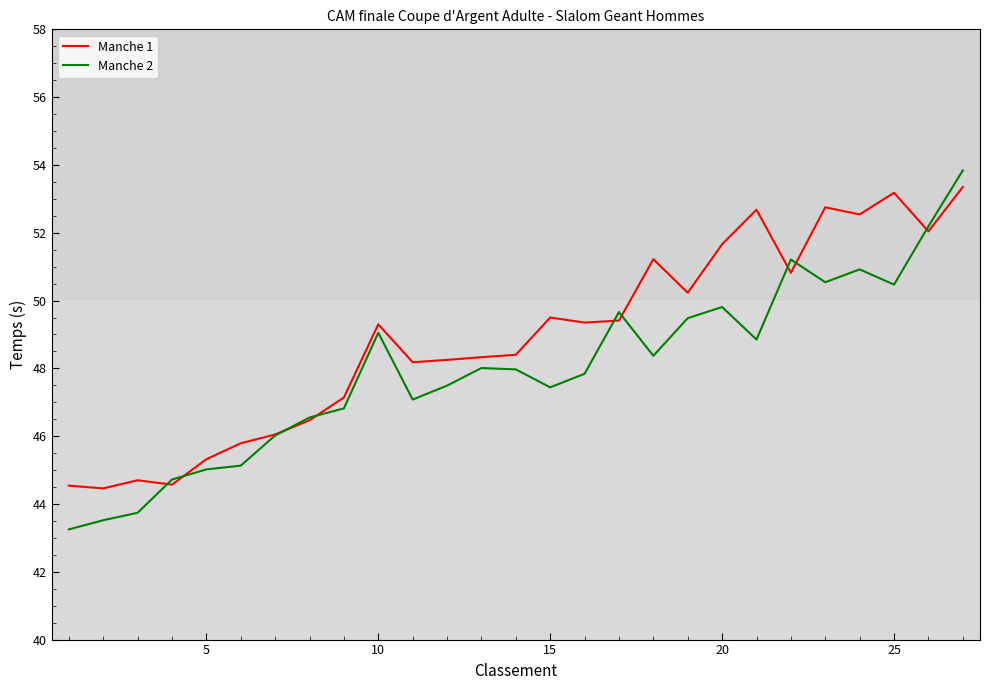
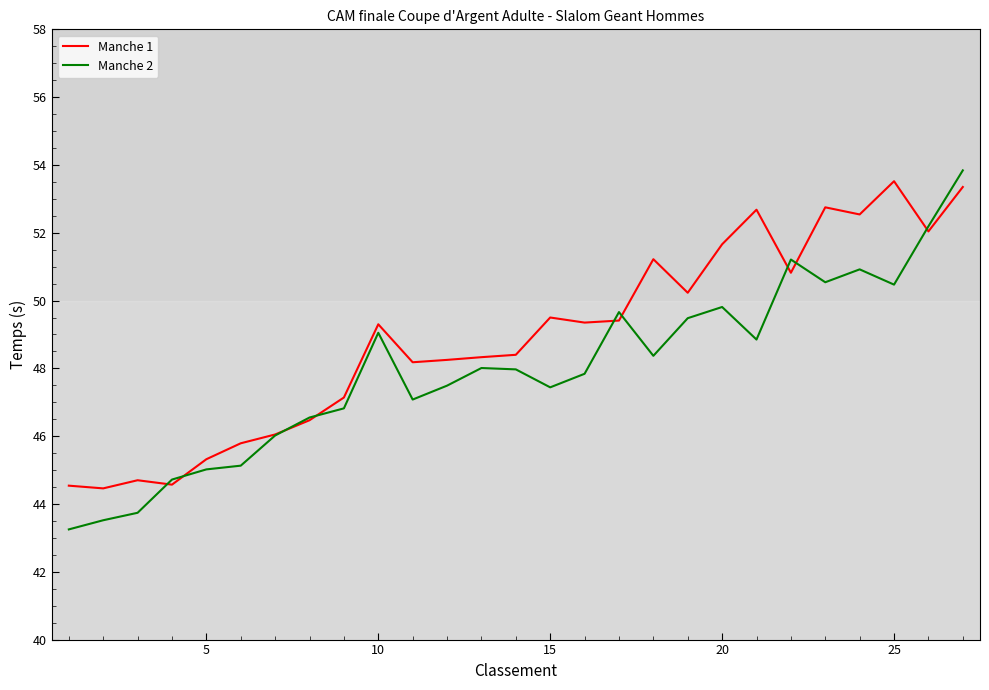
Manche 1, 25: 53.2 -> 53.5
